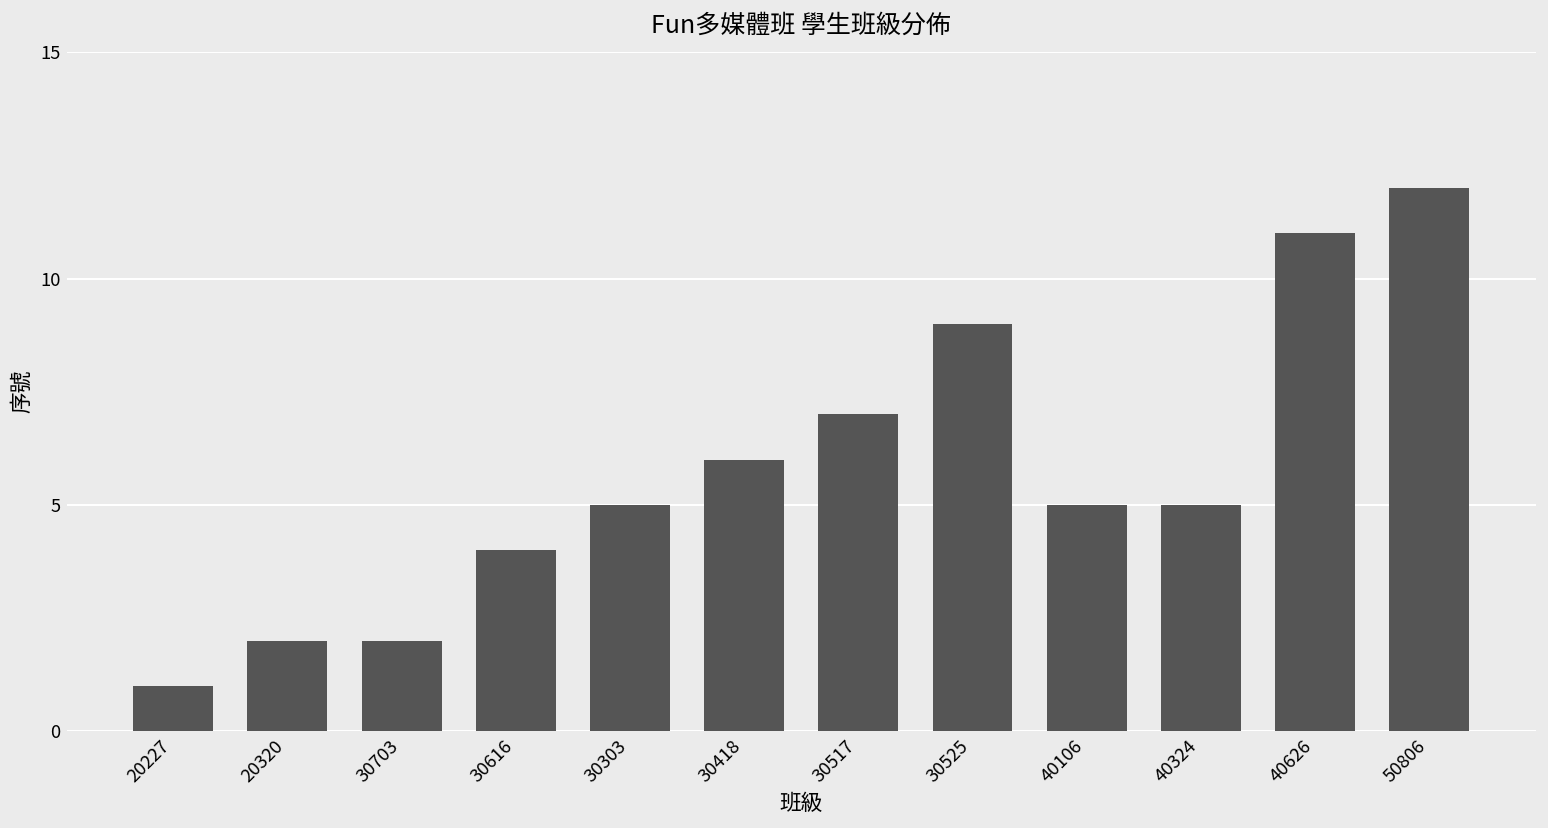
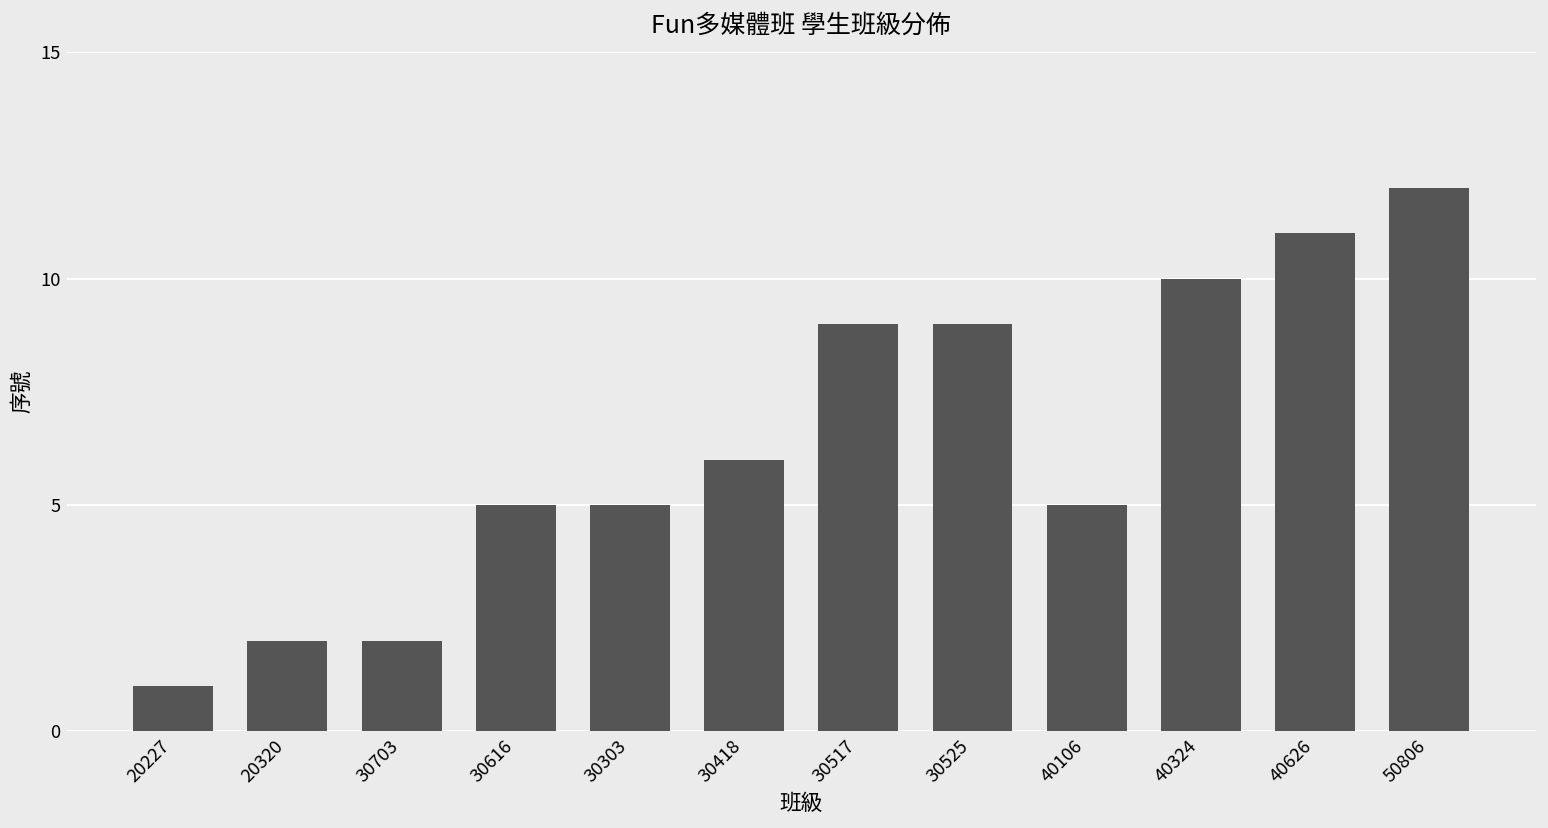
30616: 4 -> 5
30517: 7 -> 9
40324: 5 -> 10
